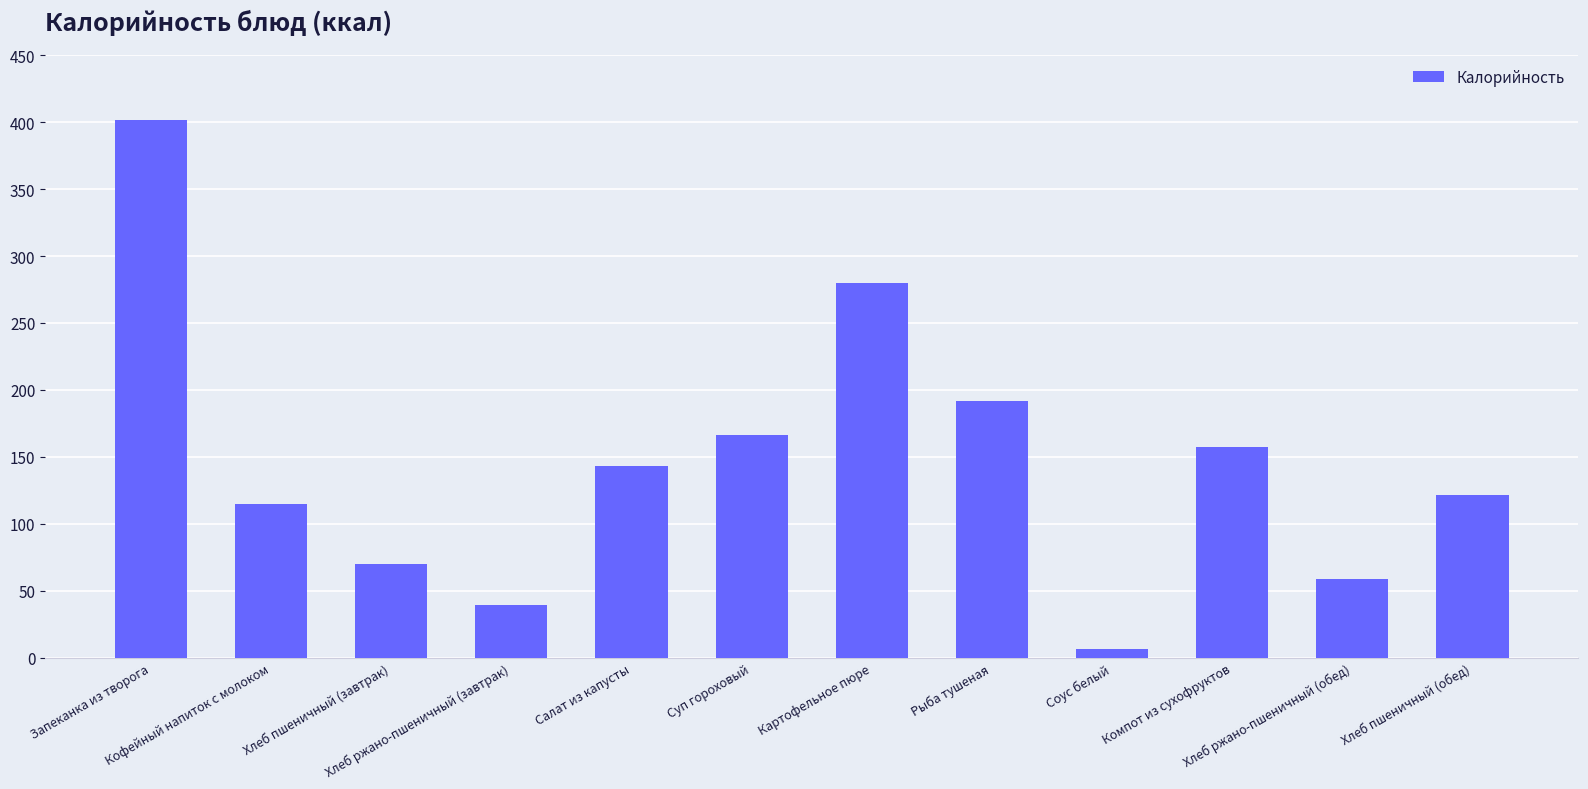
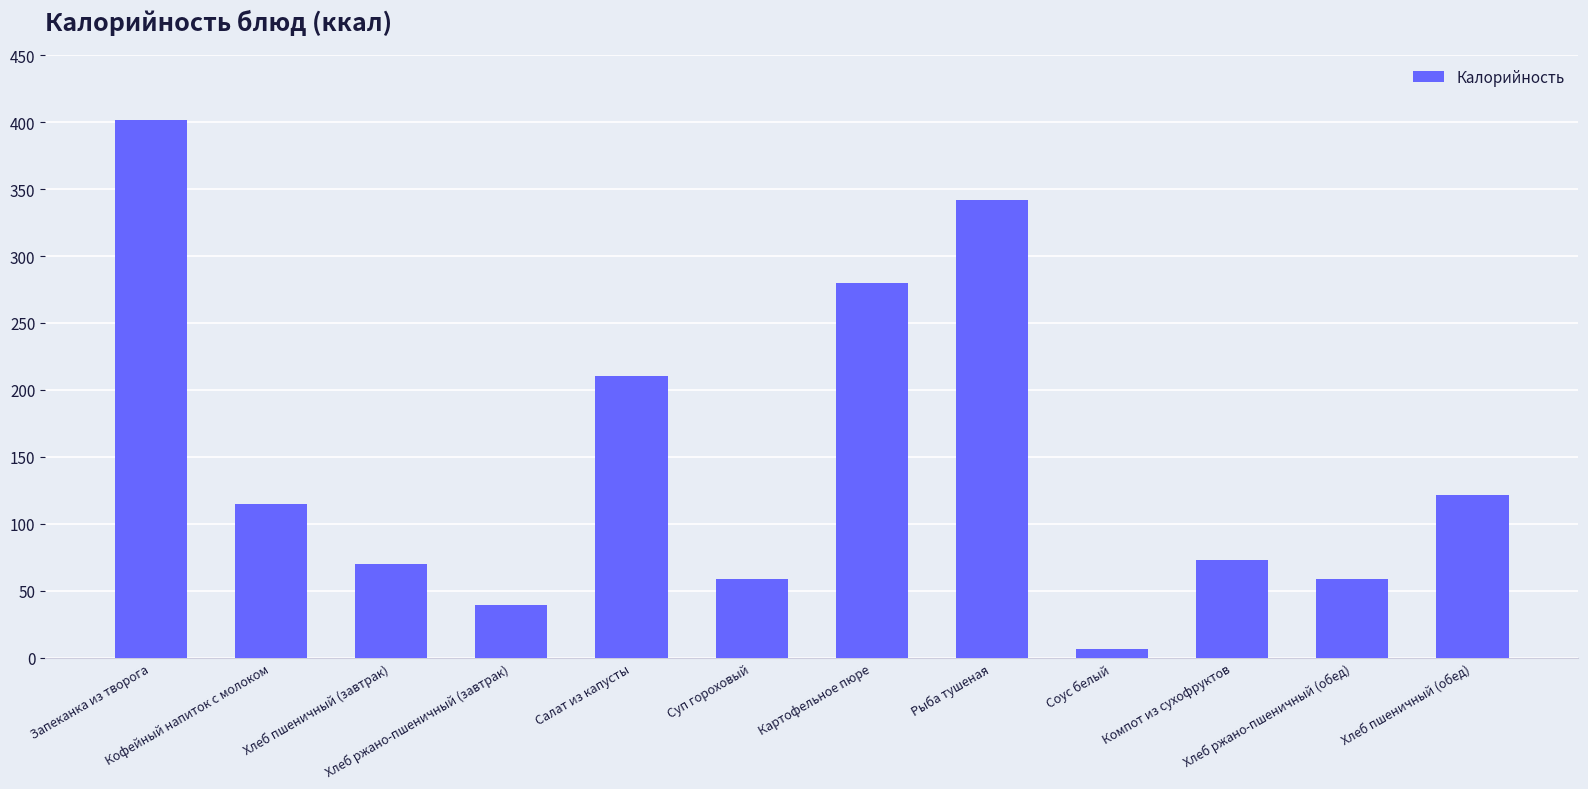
Салат из капусты: 143 -> 211
Суп гороховый: 166 -> 59
Рыба тушеная: 192 -> 342
Компот из сухофруктов: 158 -> 73
